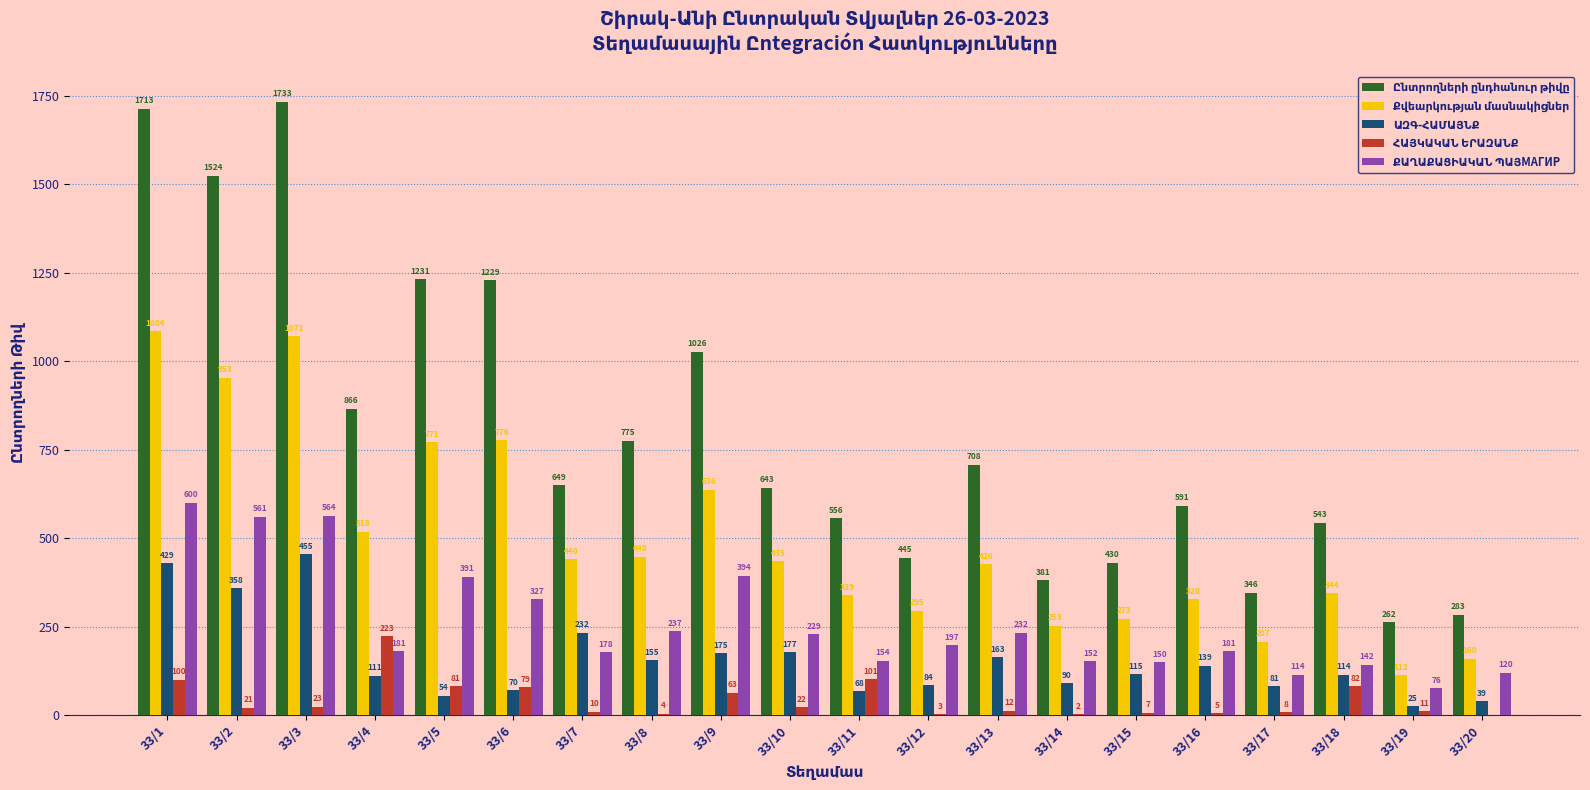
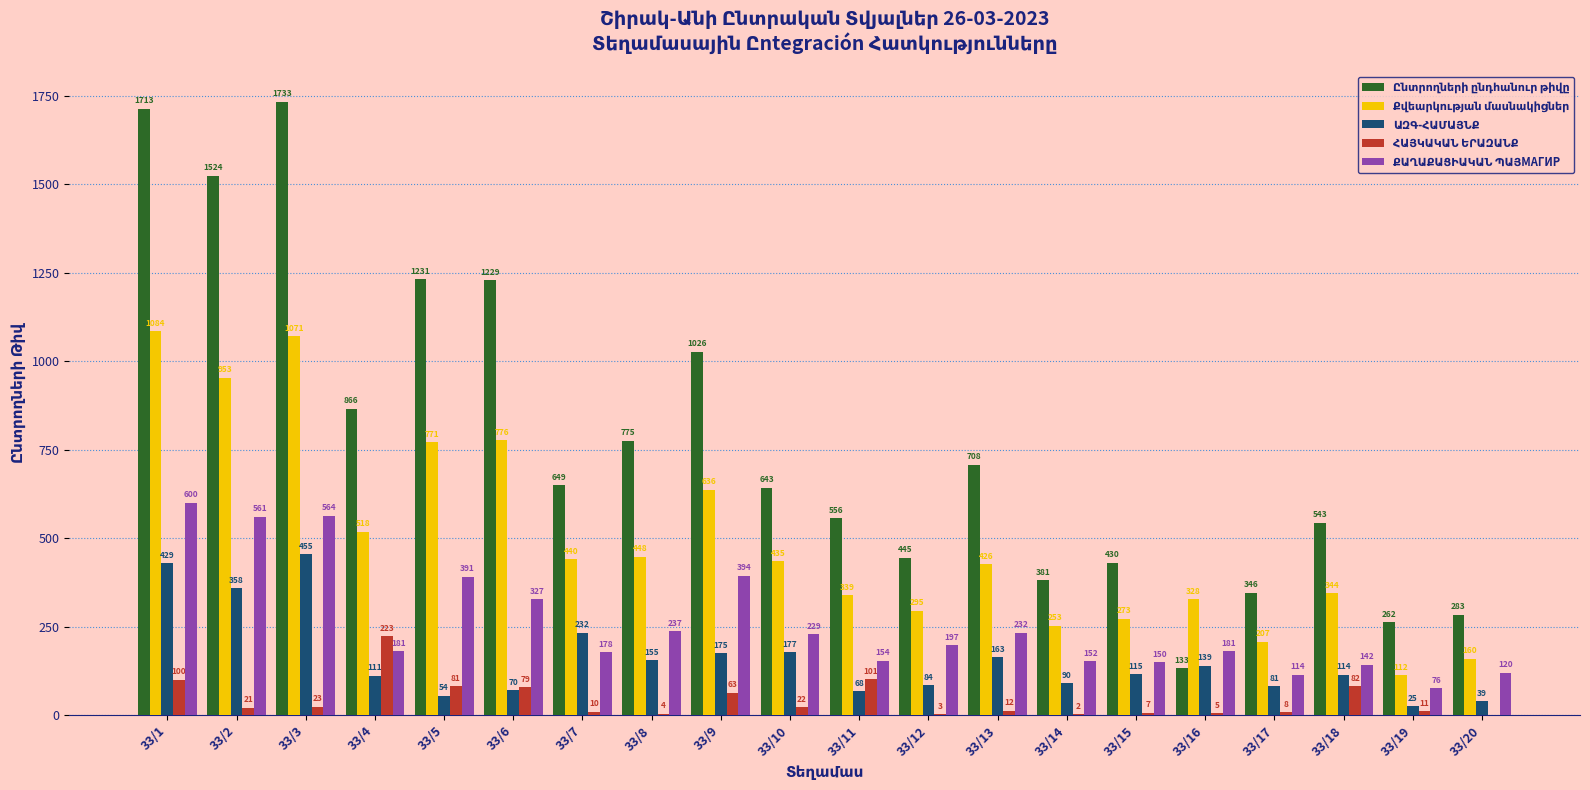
Ընտրողների ընդհանուր թիվը, 33/16: 591 -> 133
